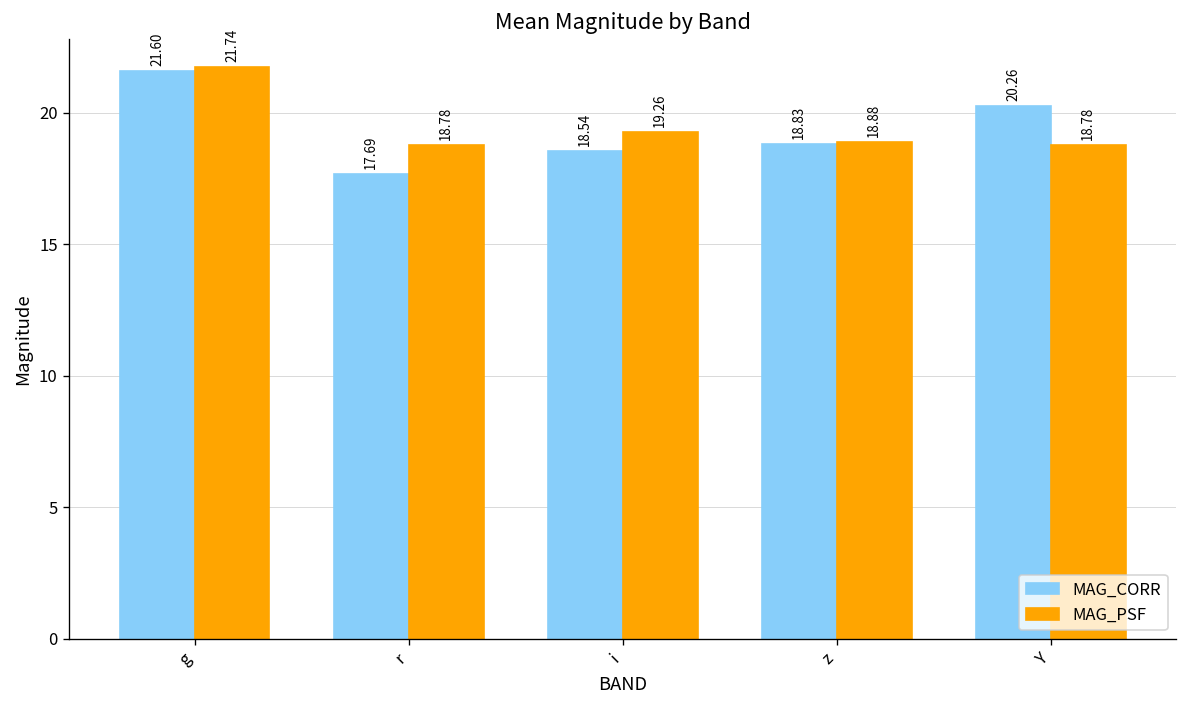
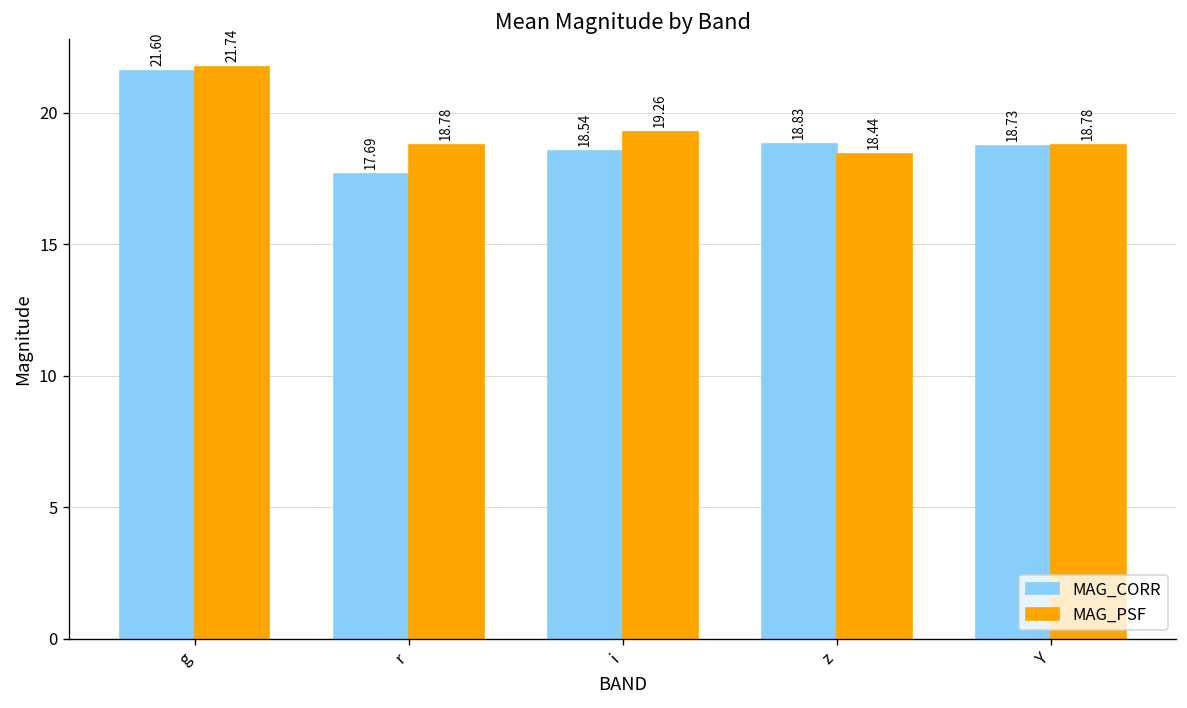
MAG_PSF, z: 18.88 -> 18.44
MAG_CORR, Y: 20.26 -> 18.73
